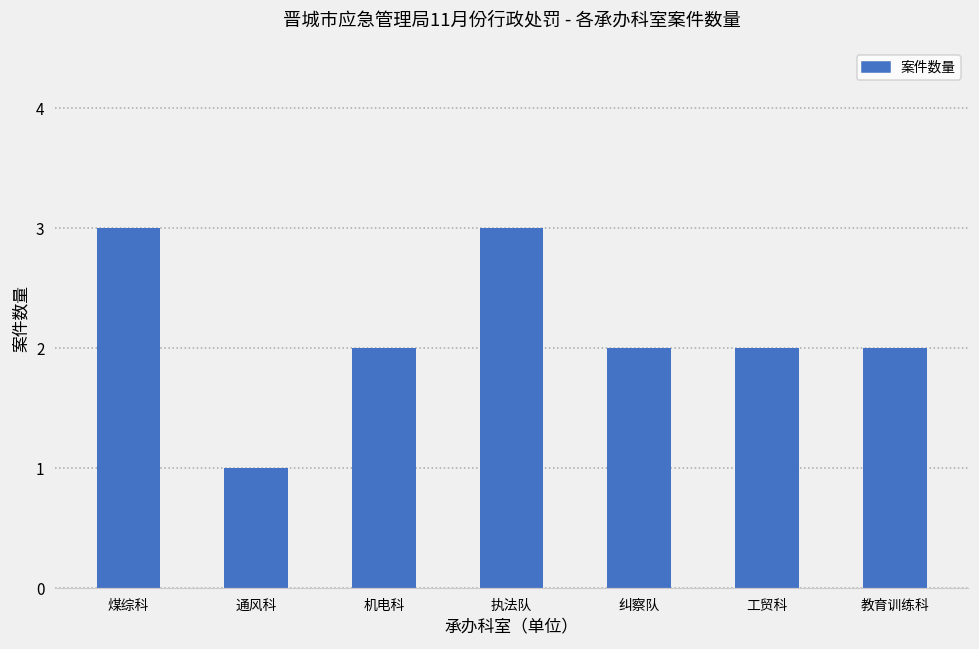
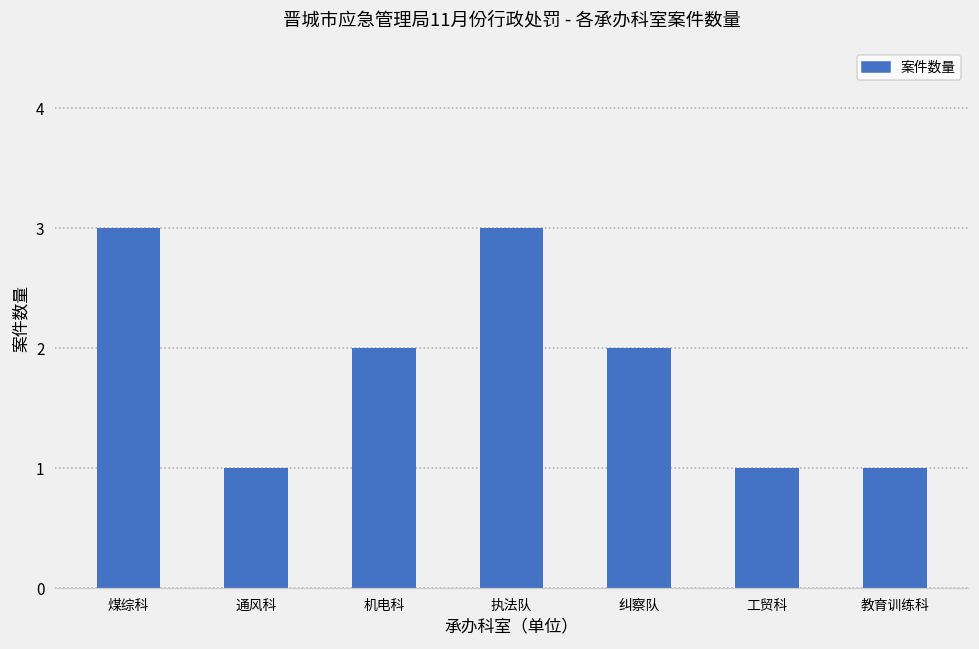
工贸科: 2 -> 1
教育训练科: 2 -> 1
